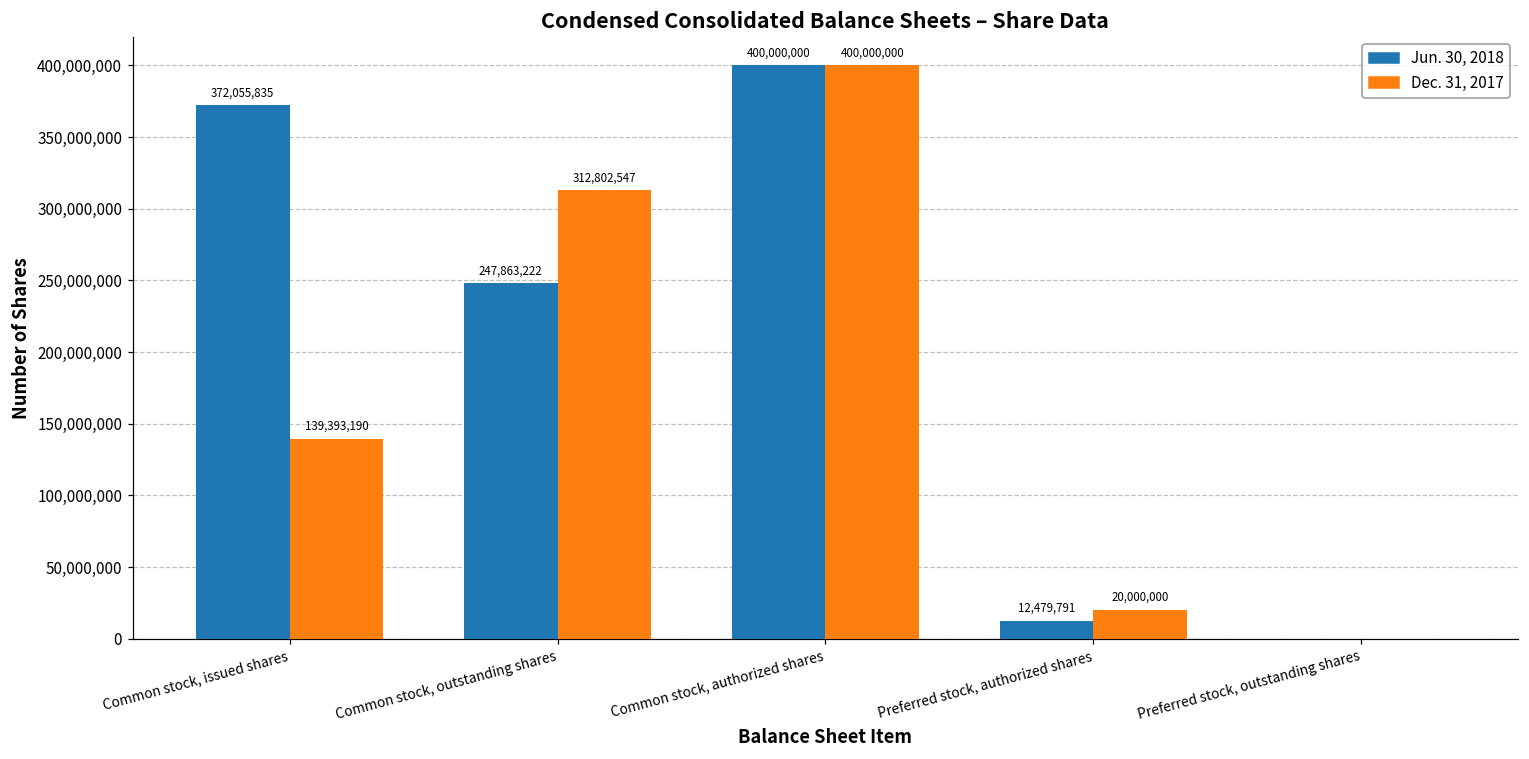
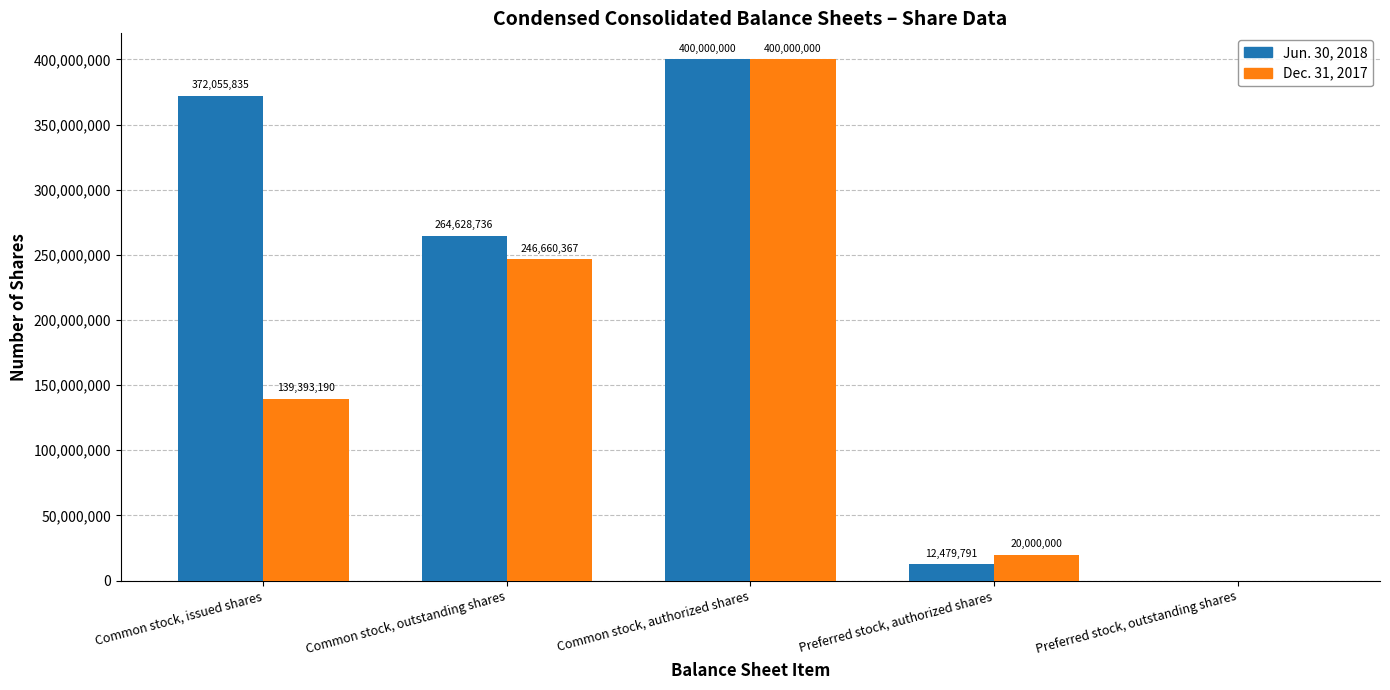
Jun. 30, 2018, Common stock, outstanding shares: 247,863,222 -> 264,628,736
Dec. 31, 2017, Common stock, outstanding shares: 312,802,547 -> 246,660,367
